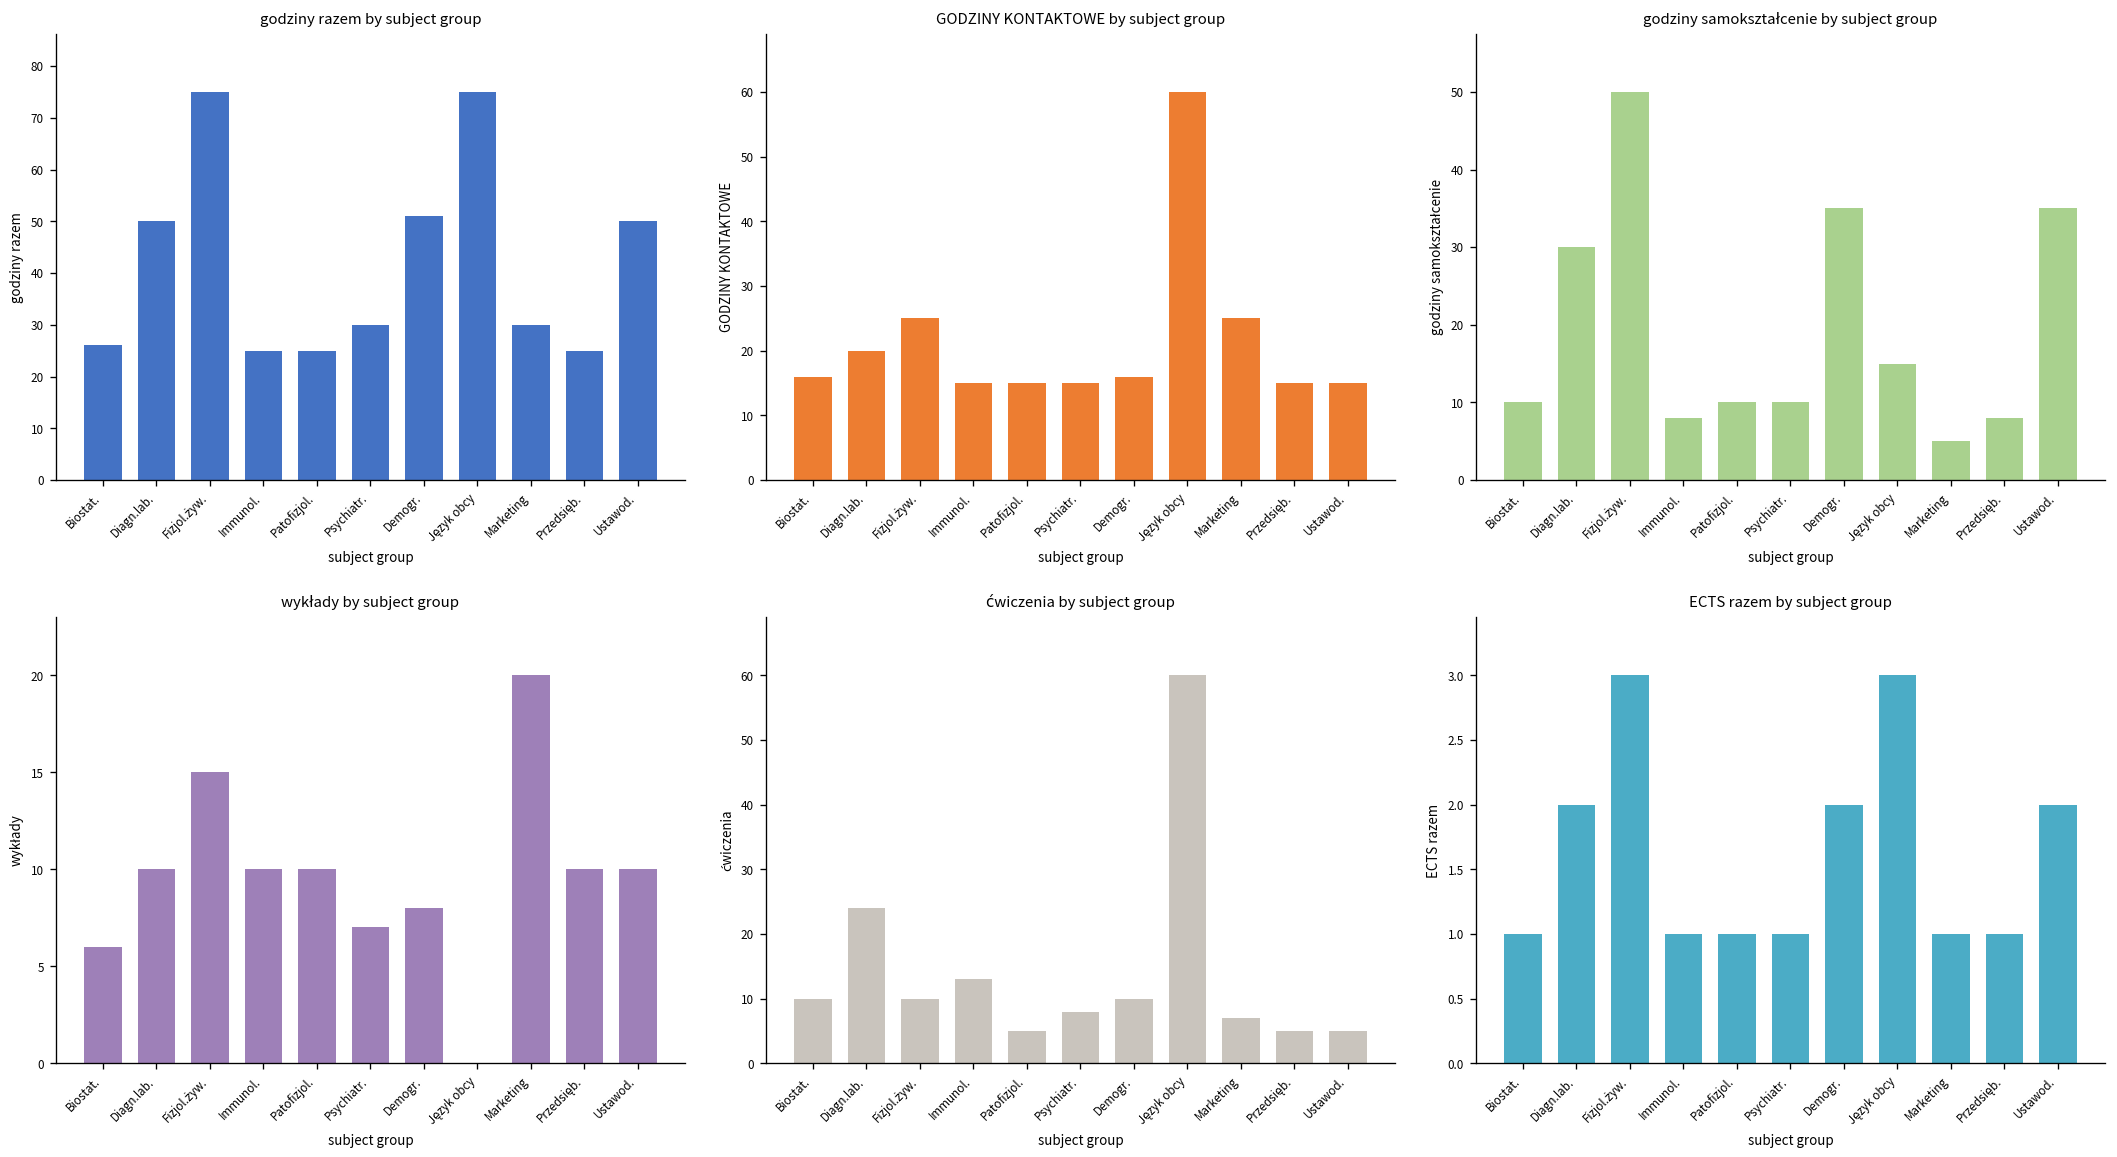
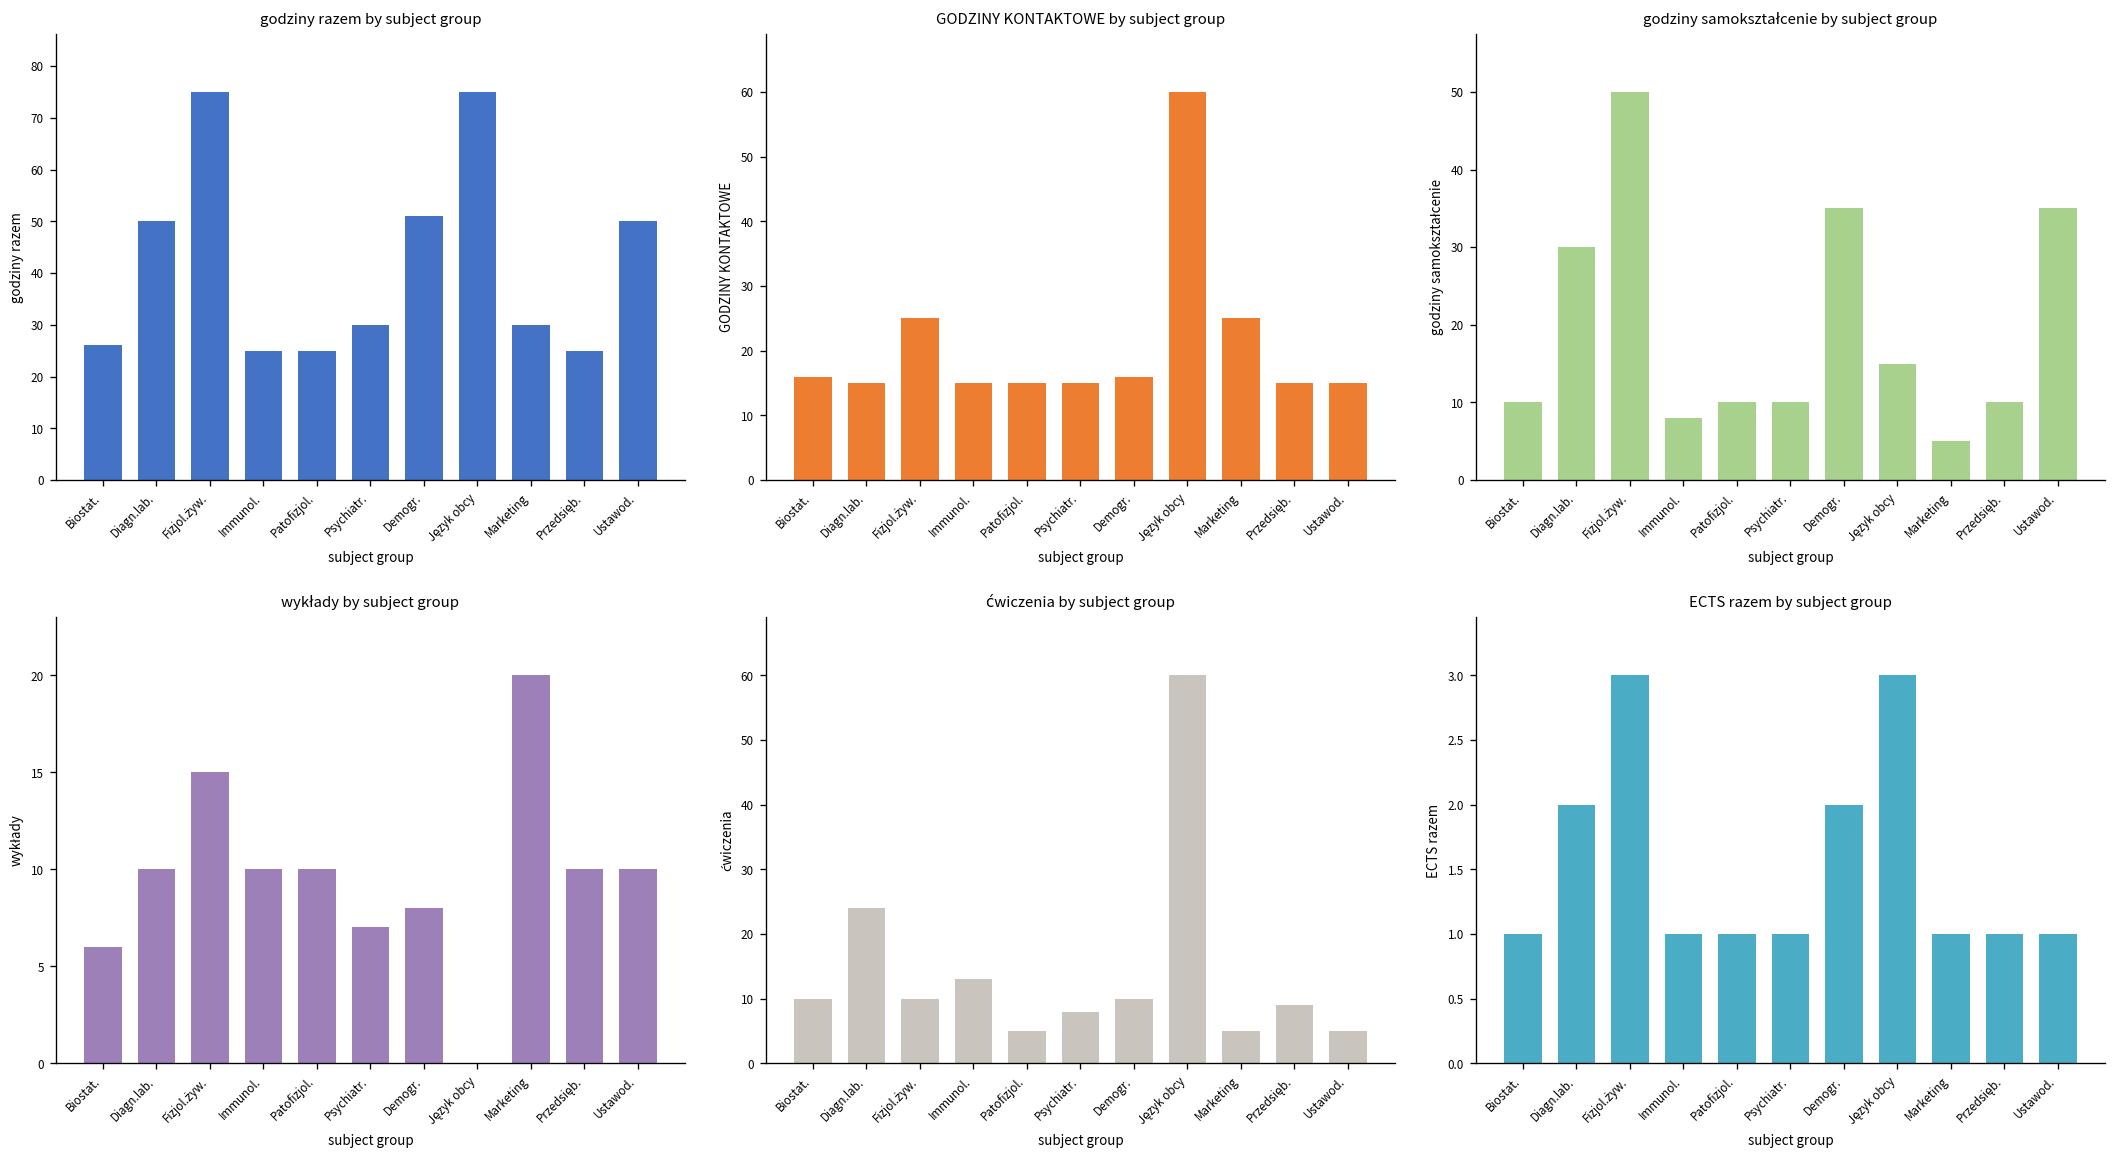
GODZINY KONTAKTOWE by subject group, Diagn.lab.: 20 -> 15
godziny samokształcenie by subject group, Przedsięb.: 8 -> 10
ćwiczenia by subject group, Marketing: 7 -> 5
ćwiczenia by subject group, Przedsięb.: 5 -> 9
ECTS razem by subject group, Ustawod.: 2 -> 1
